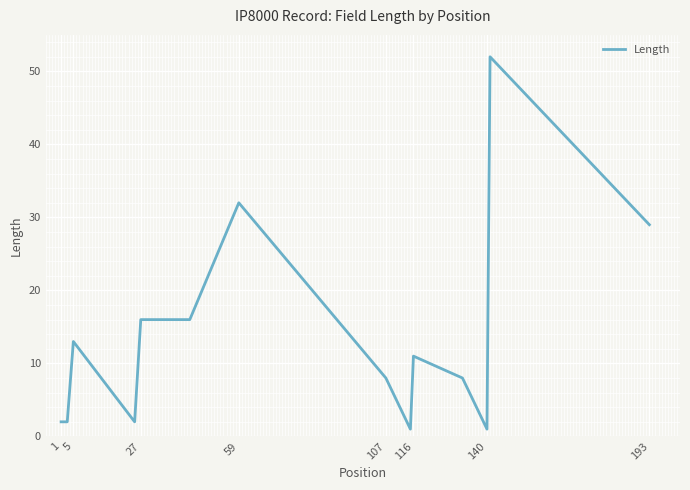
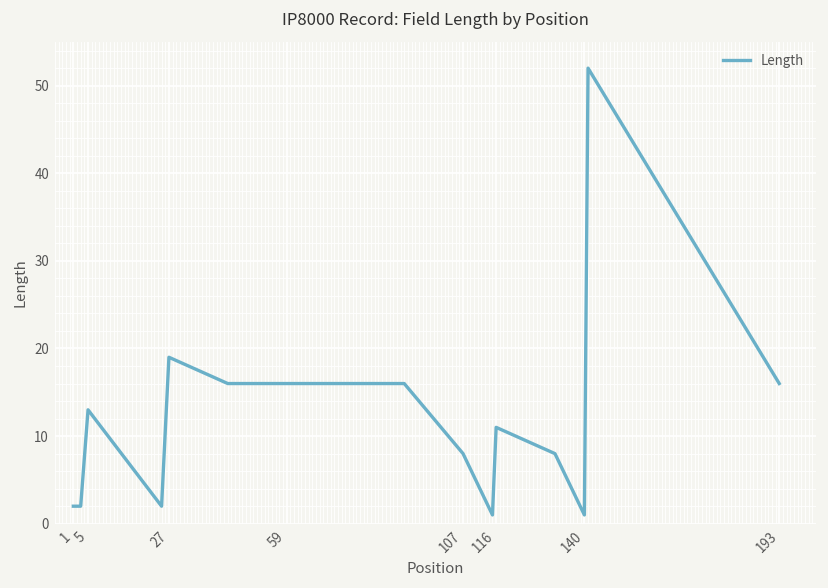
27: 16 -> 19
59: 32 -> 16
193: 29 -> 16
